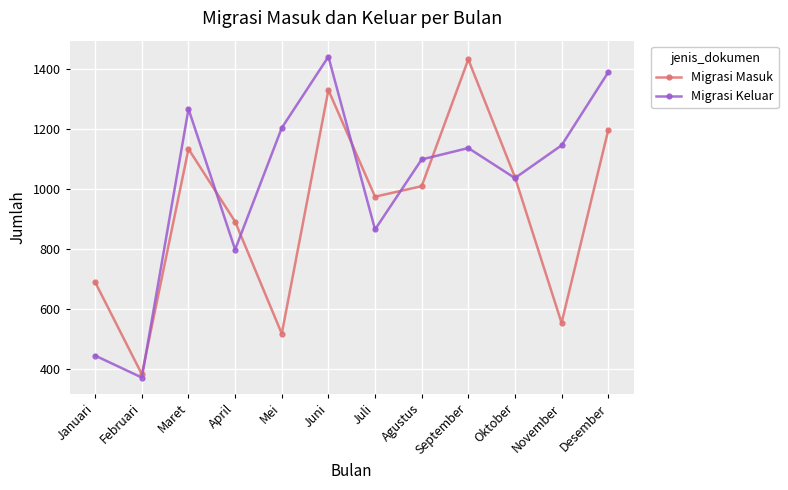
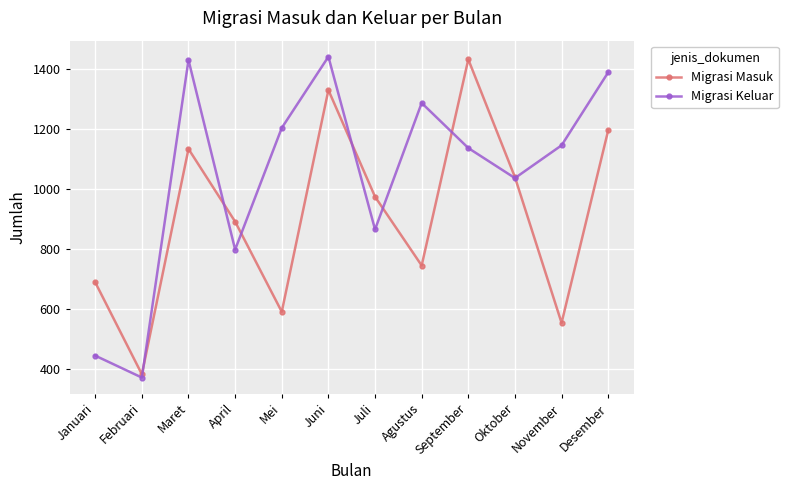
Migrasi Keluar, Maret: 1270 -> 1430
Migrasi Masuk, Mei: 520 -> 590
Migrasi Masuk, Agustus: 1010 -> 750
Migrasi Keluar, Agustus: 1100 -> 1290
